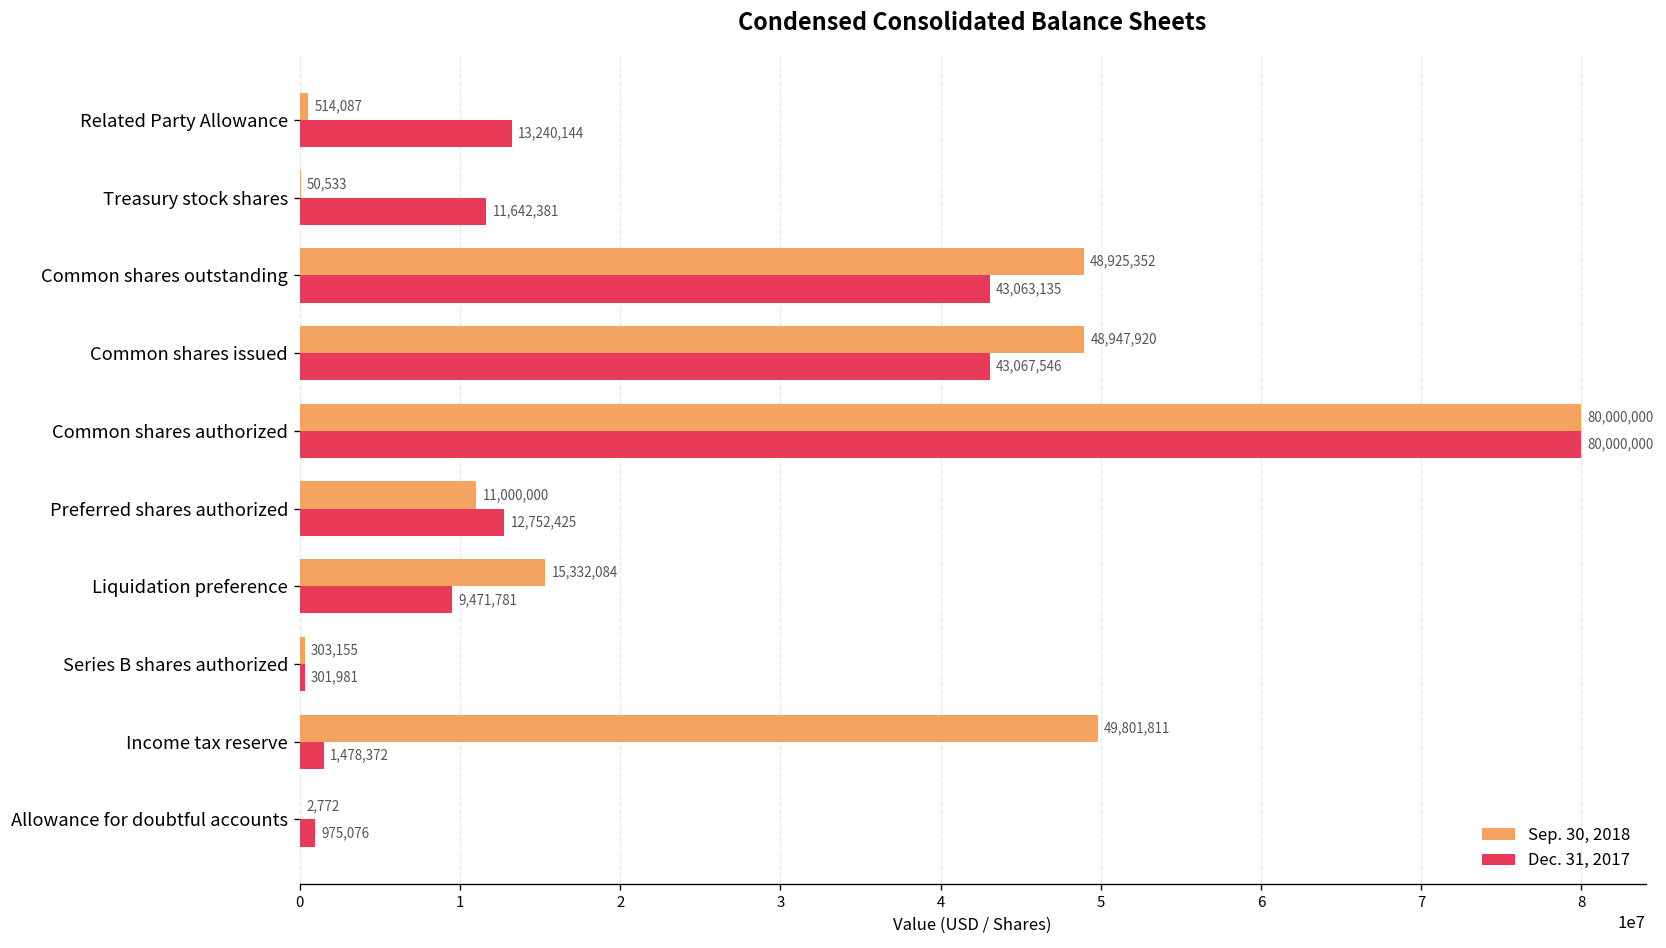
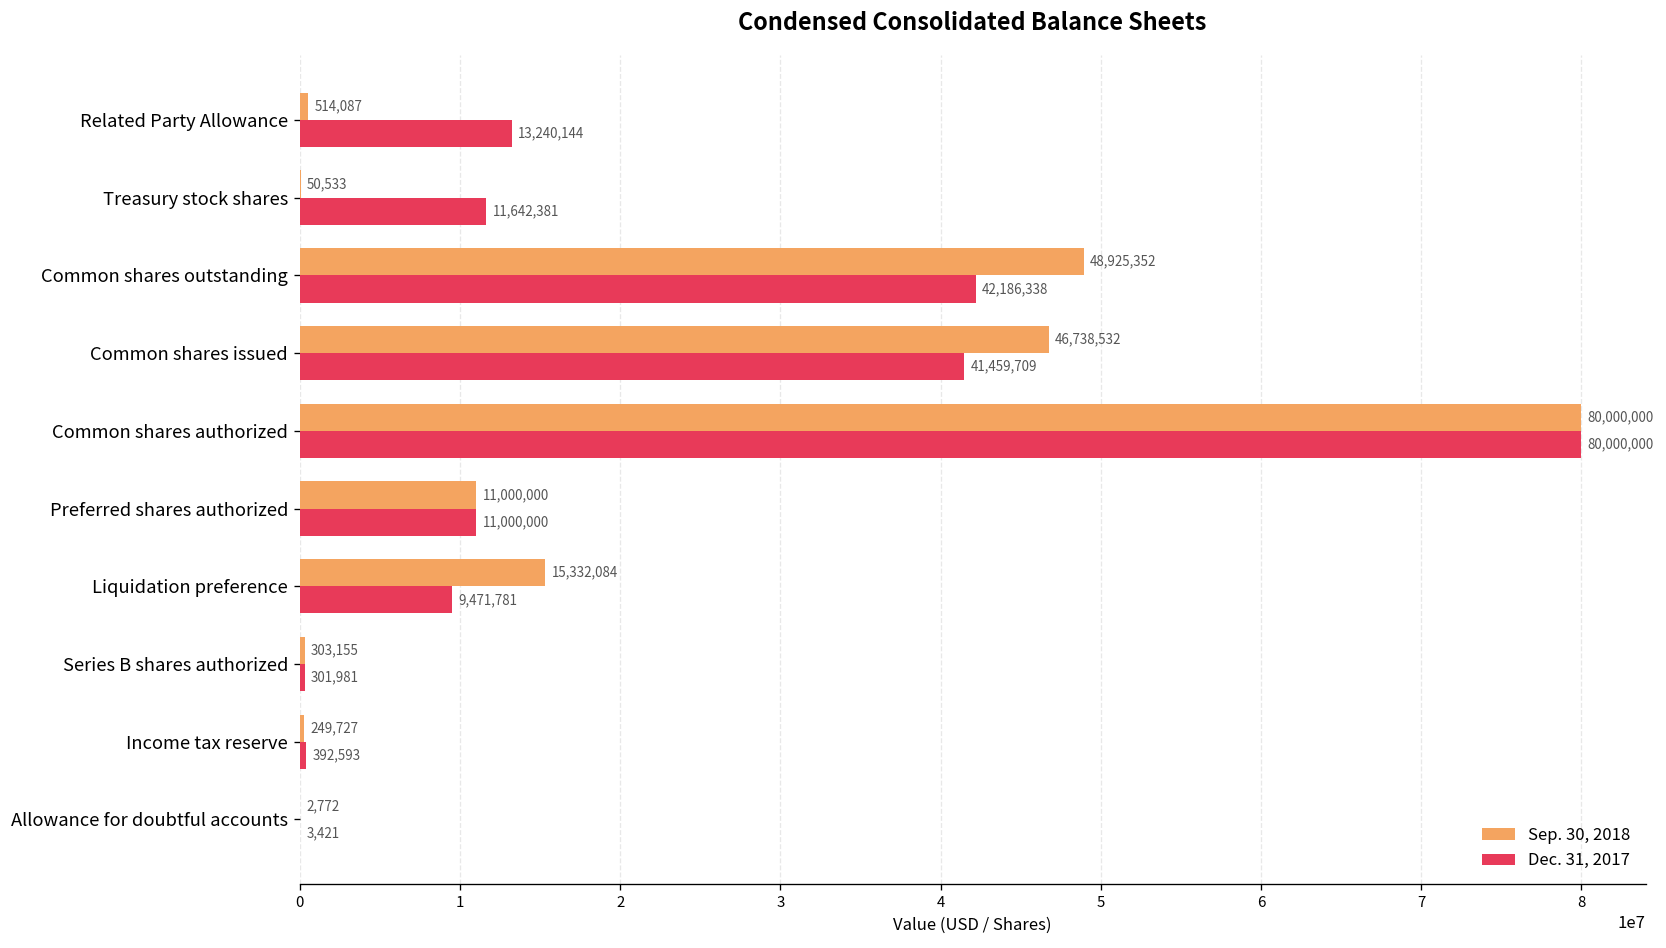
Dec. 31, 2017, Common shares outstanding: 43,063,135 -> 42,186,338
Sep. 30, 2018, Common shares issued: 48,947,920 -> 46,738,532
Dec. 31, 2017, Common shares issued: 43,067,546 -> 41,459,709
Dec. 31, 2017, Preferred shares authorized: 12,752,425 -> 11,000,000
Sep. 30, 2018, Income tax reserve: 49,801,811 -> 249,727
Dec. 31, 2017, Income tax reserve: 1,478,372 -> 392,593
Dec. 31, 2017, Allowance for doubtful accounts: 975,076 -> 3,421
